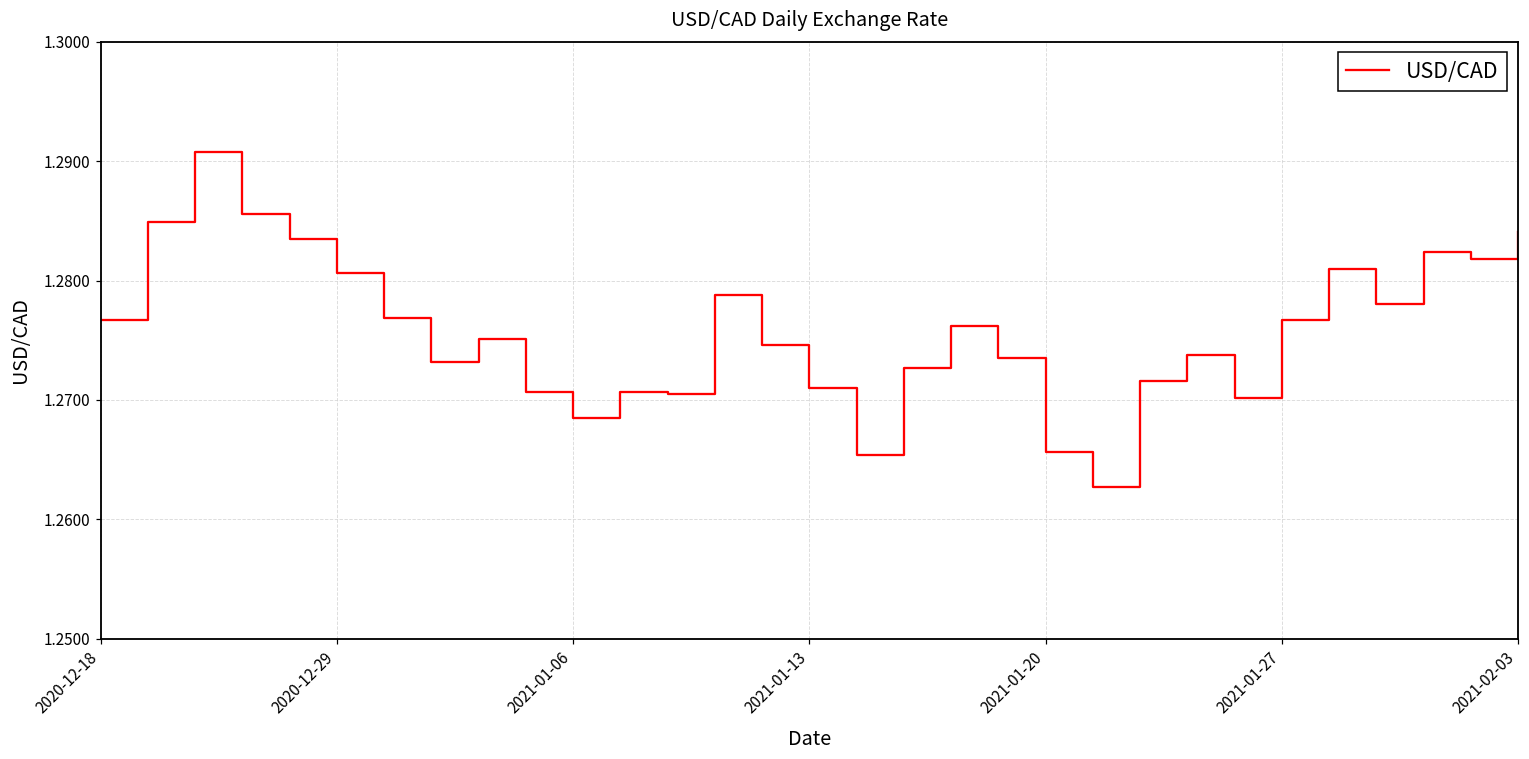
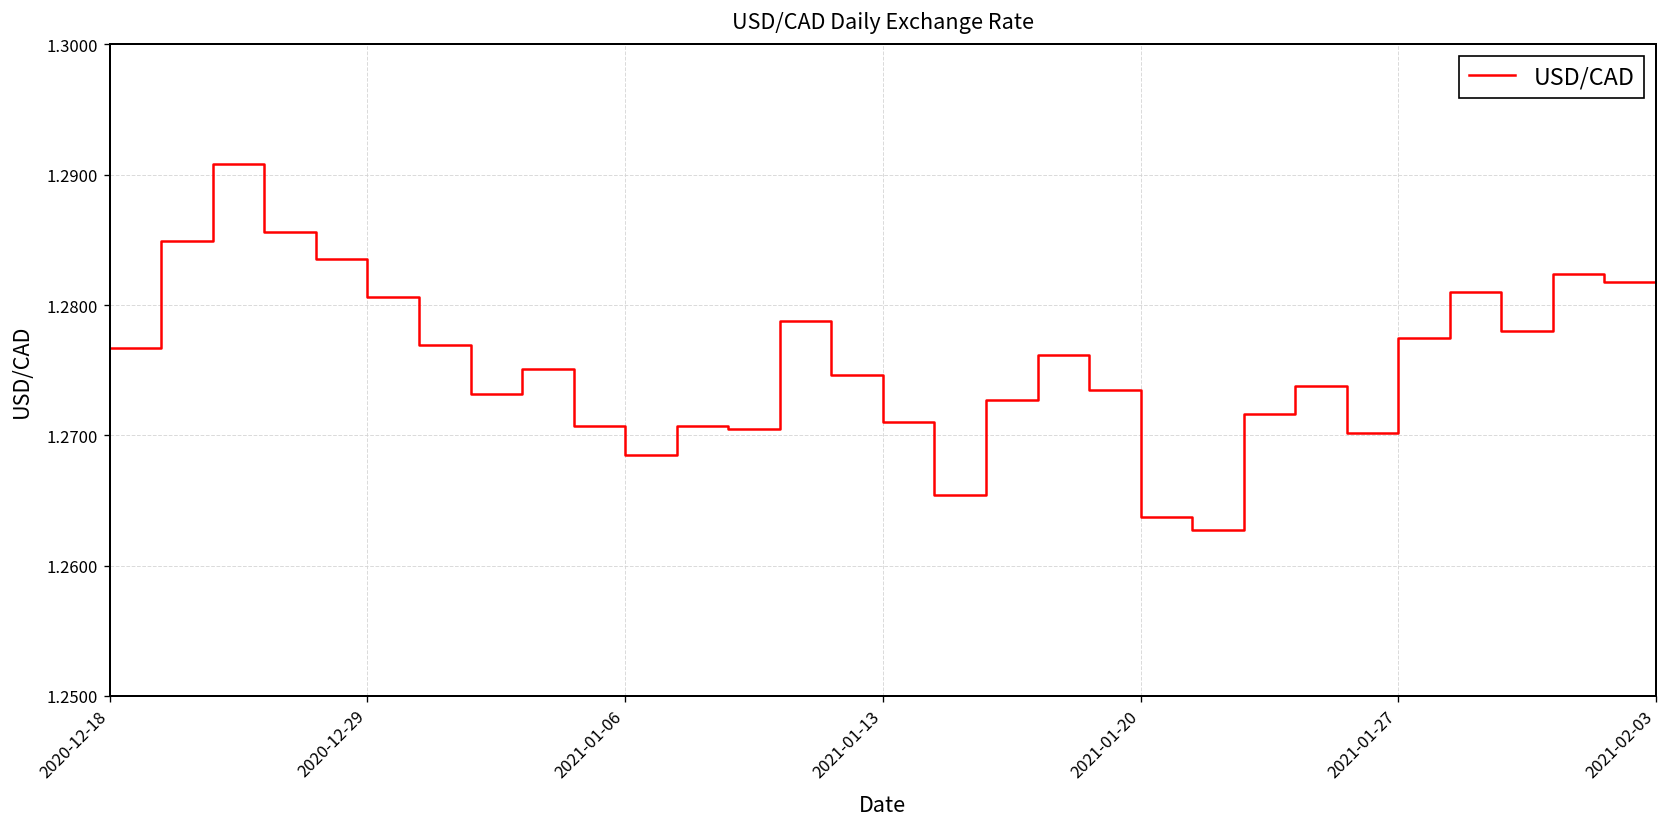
2021-01-20: 1.2656 -> 1.2637
2021-01-27: 1.2767 -> 1.2775
